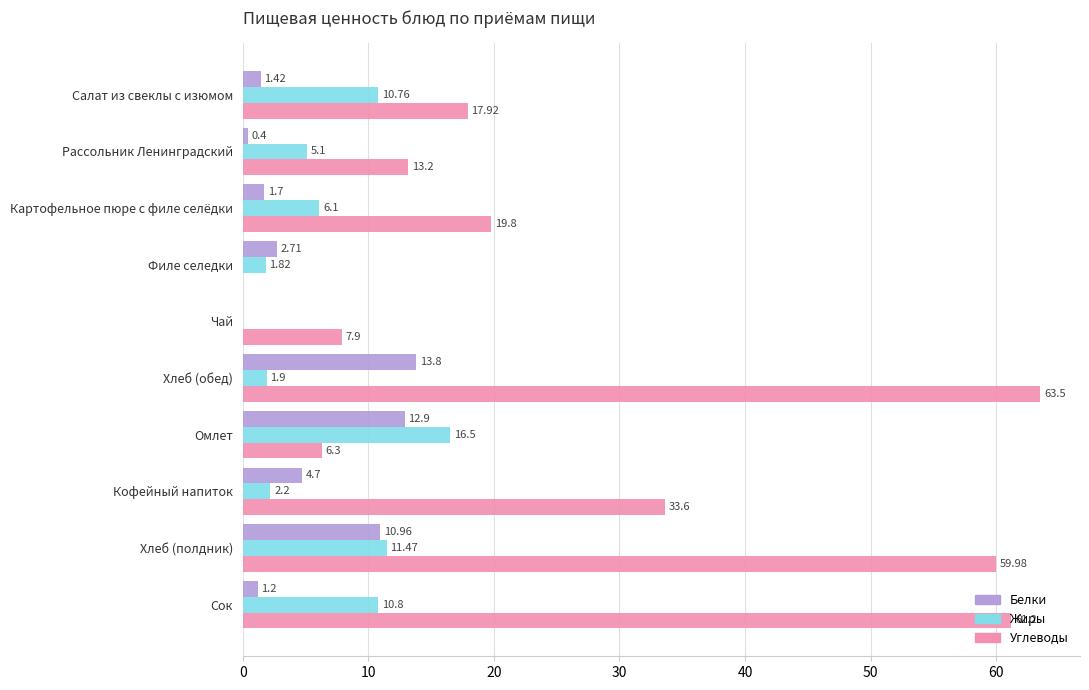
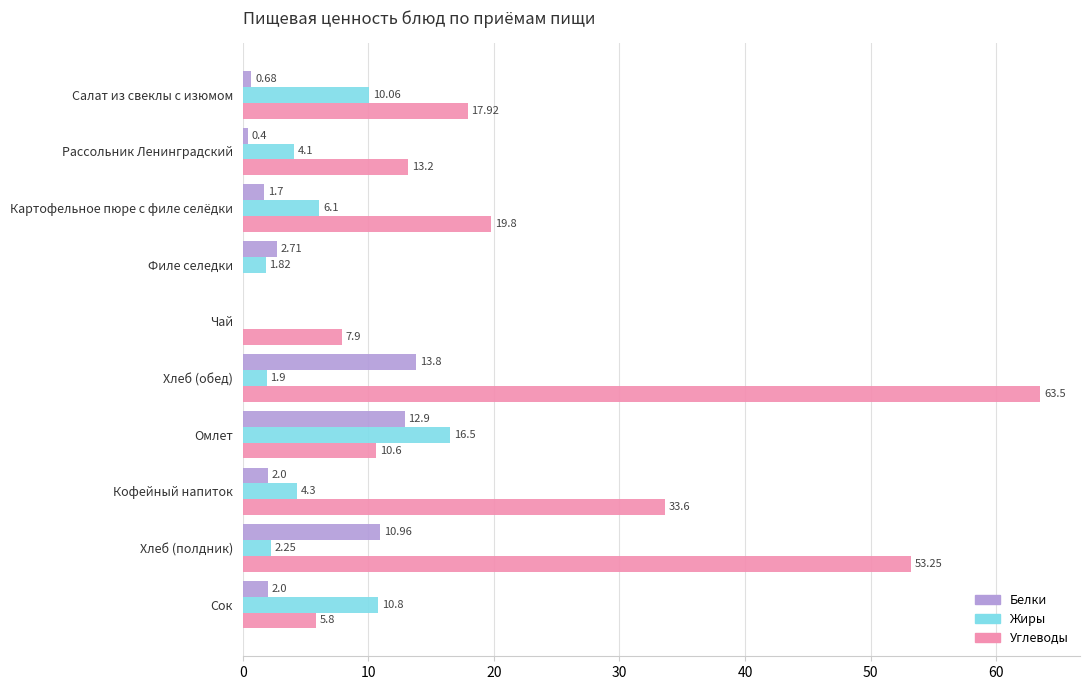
Белки, Салат из свеклы с изюмом: 1.42 -> 0.68
Жиры, Салат из свеклы с изюмом: 10.76 -> 10.06
Жиры, Рассольник Ленинградский: 5.1 -> 4.1
Углеводы, Омлет: 6.3 -> 10.6
Белки, Кофейный напиток: 4.7 -> 2.0
Жиры, Кофейный напиток: 2.2 -> 4.3
Жиры, Хлеб (полдник): 11.47 -> 2.25
Углеводы, Хлеб (полдник): 59.98 -> 53.25
Белки, Сок: 1.2 -> 2.0
Углеводы, Сок: 61.2 -> 5.8
